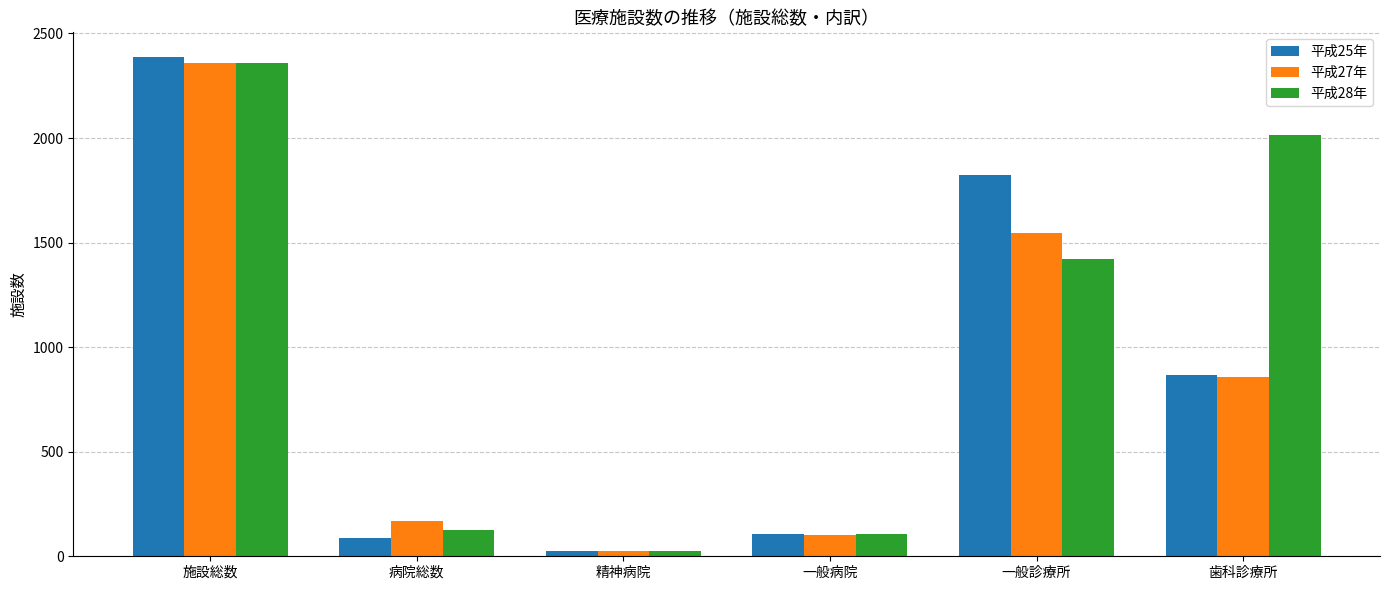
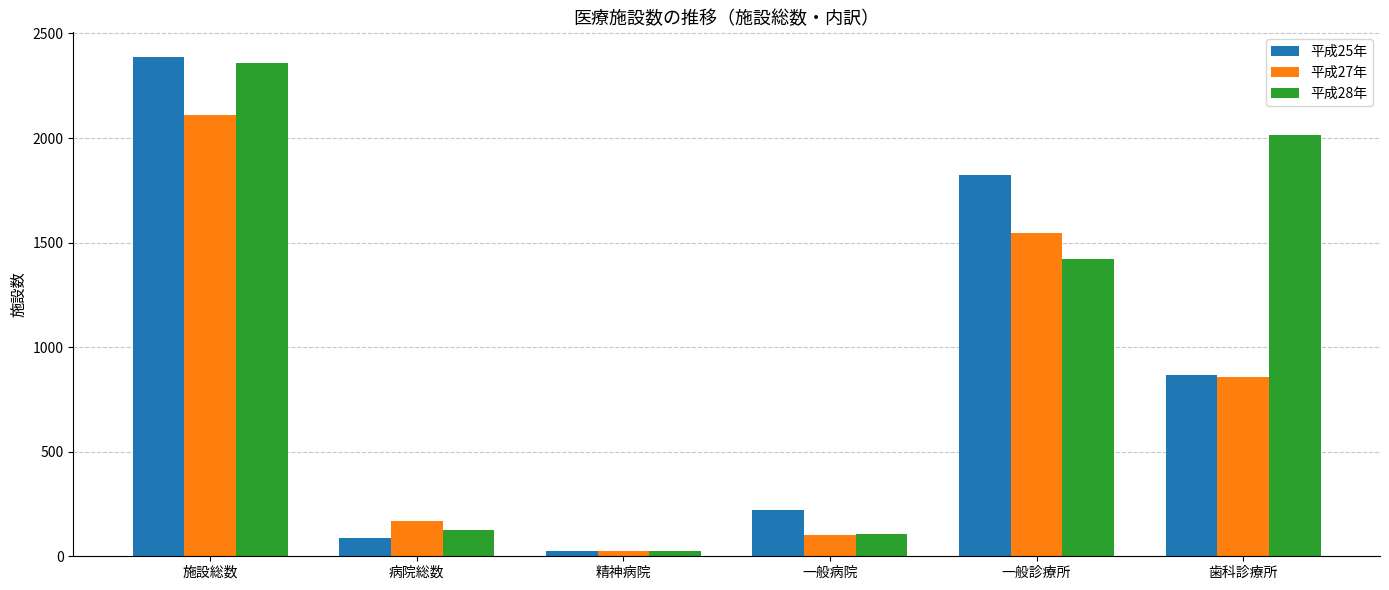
平成27年, 施設総数: 2360 -> 2110
平成25年, 一般病院: 110 -> 220
